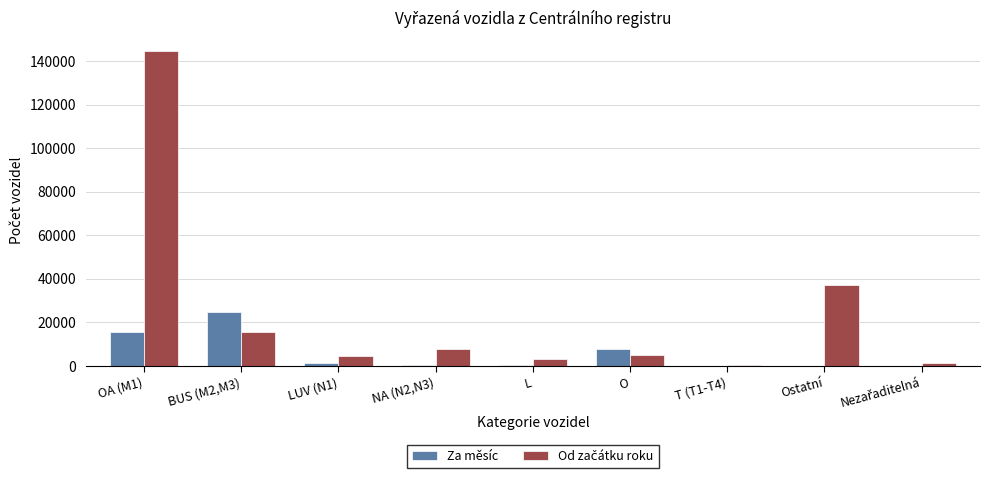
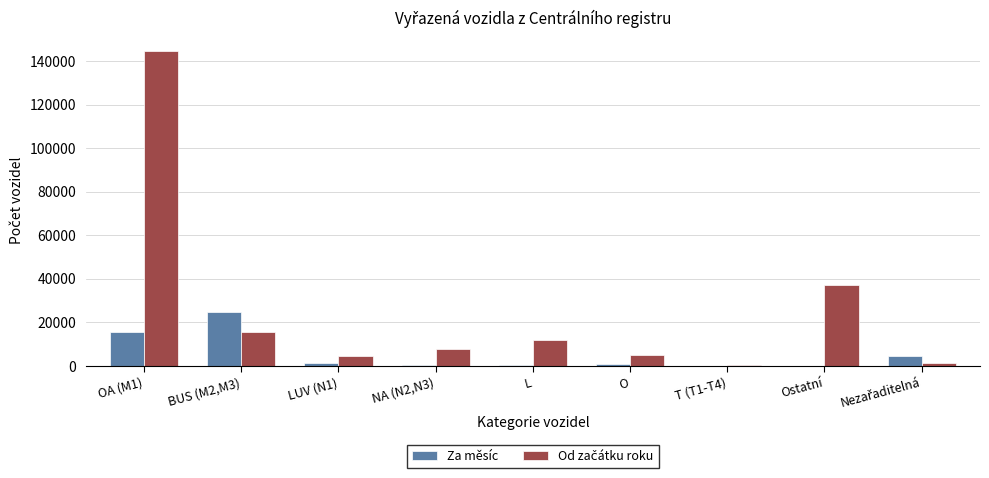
Od začátku roku, L: 3000 -> 12000
Za měsíc, O: 8000 -> 1000
Za měsíc, Nezařaditelná: 0 -> 4000
